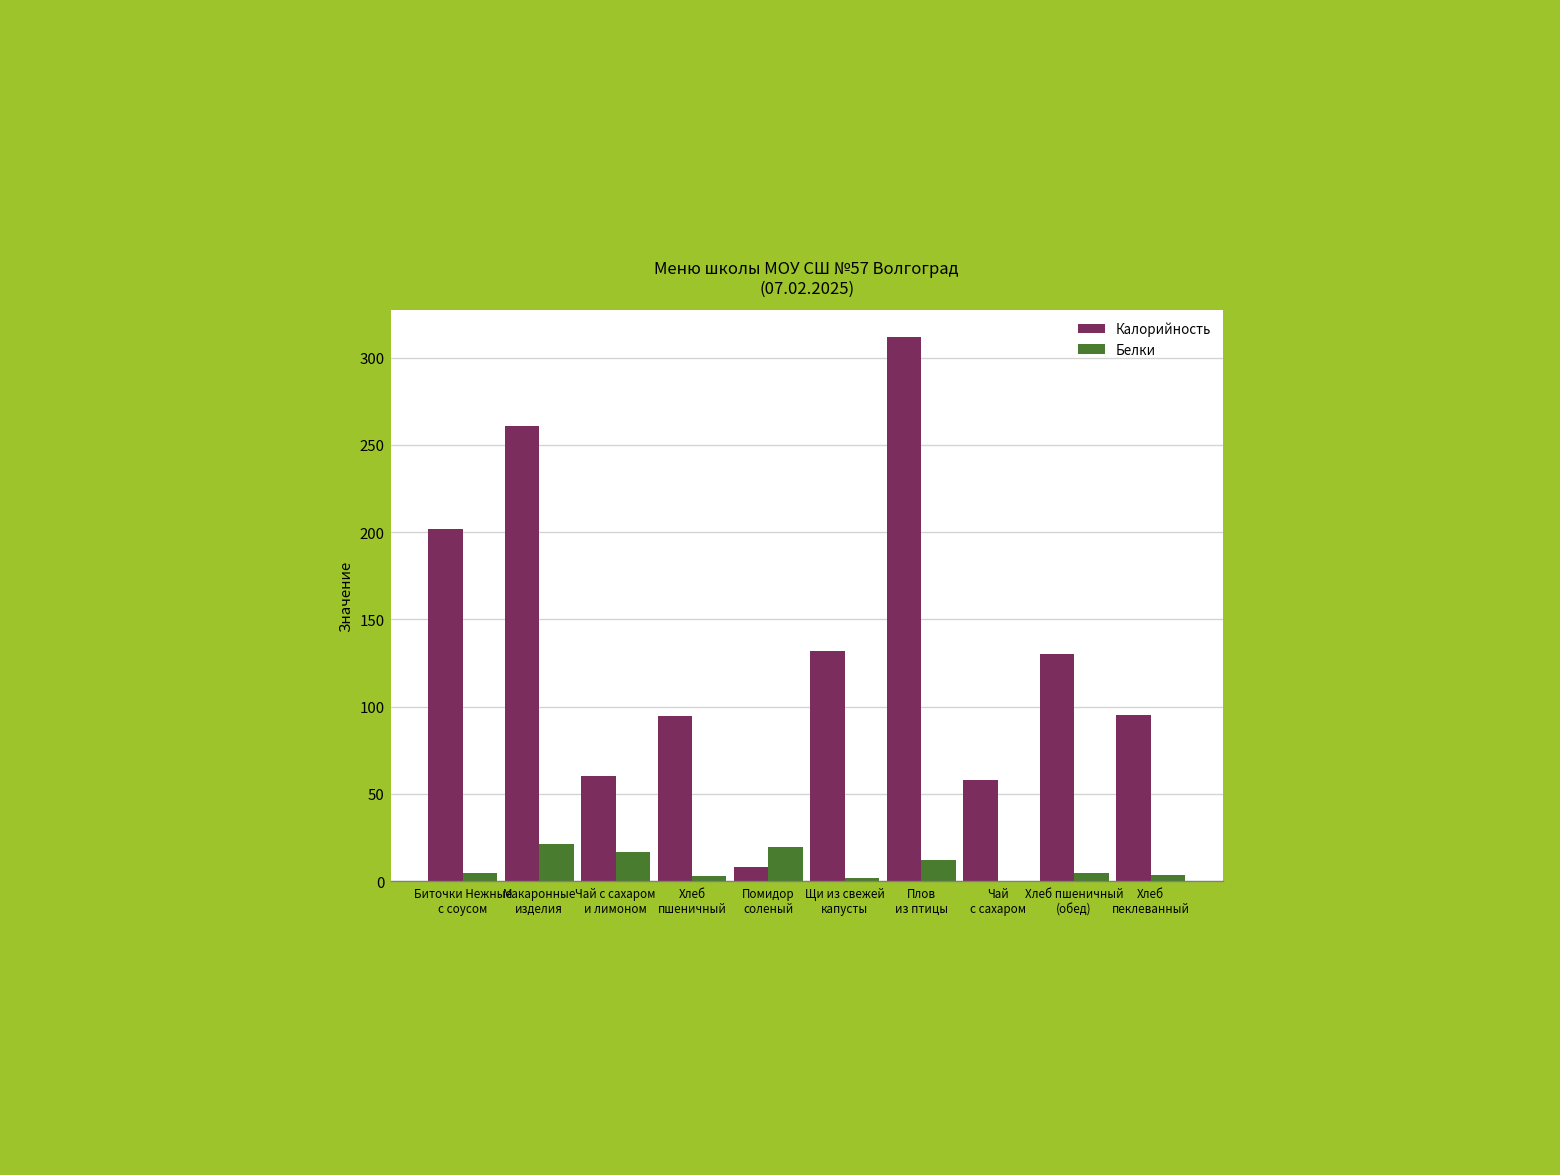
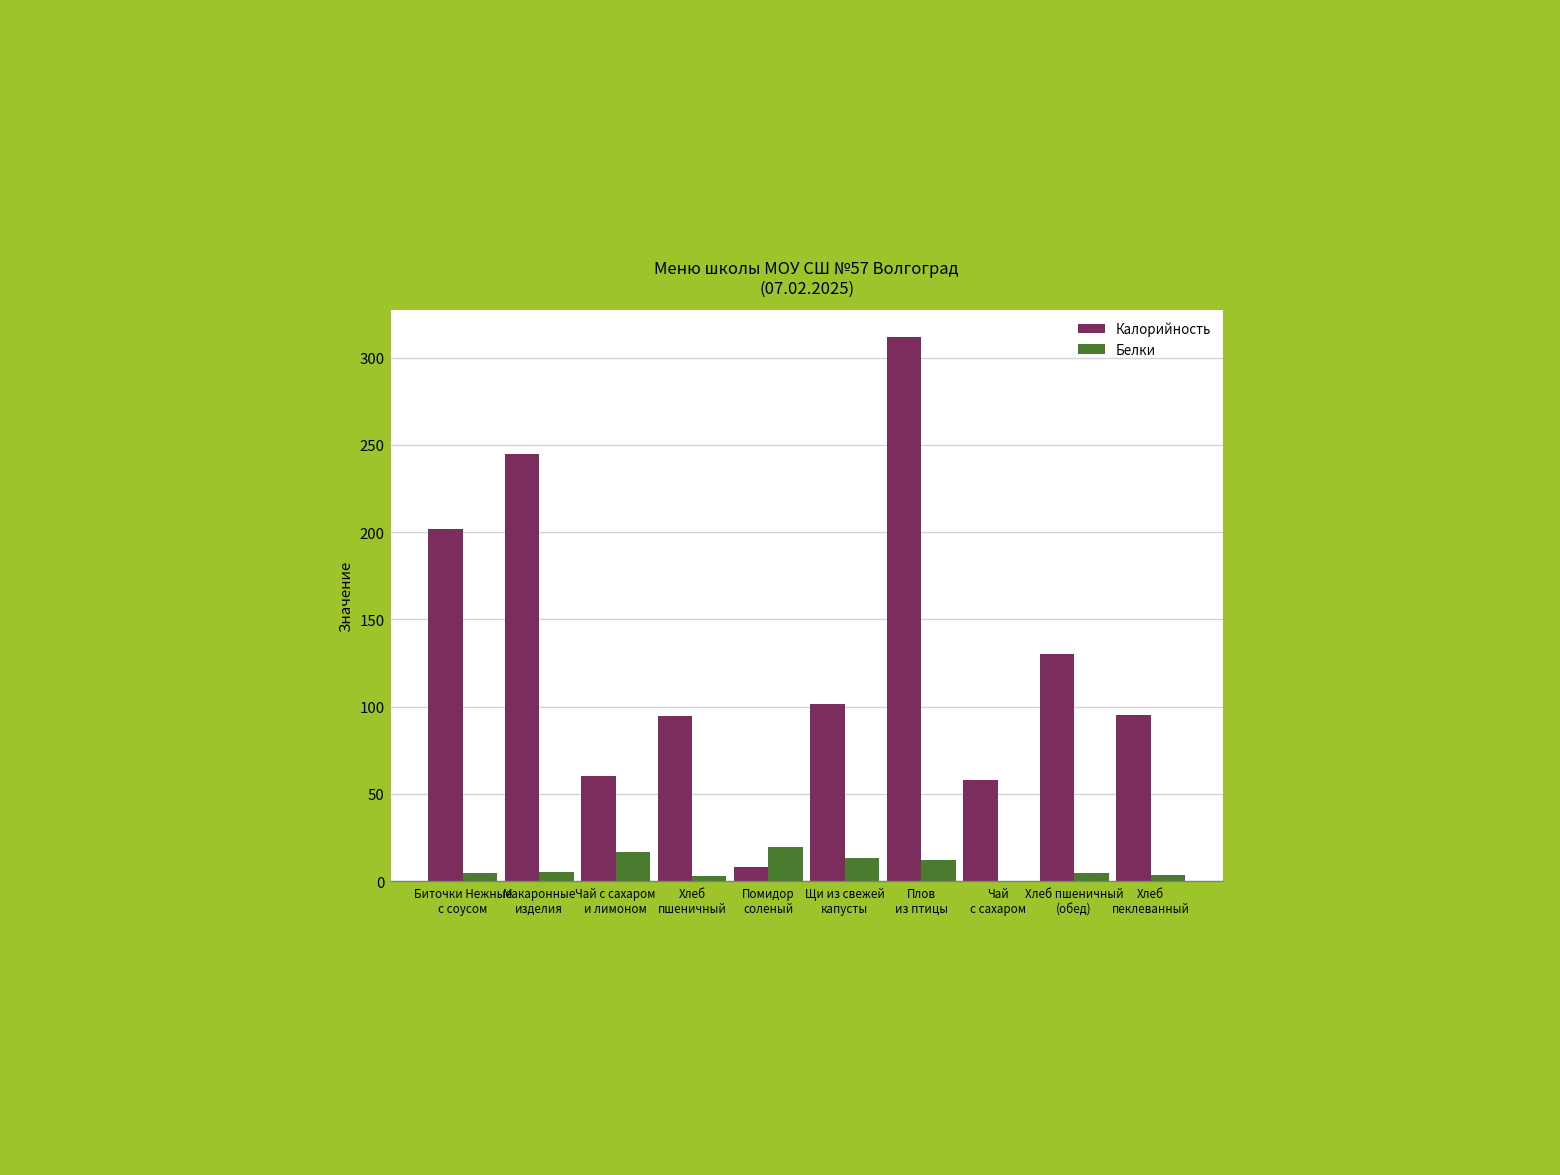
Калорийность, Макаронные изделия: 261 -> 245
Белки, Макаронные изделия: 21 -> 5
Калорийность, Щи из свежей капусты: 132 -> 102
Белки, Щи из свежей капусты: 2 -> 13
